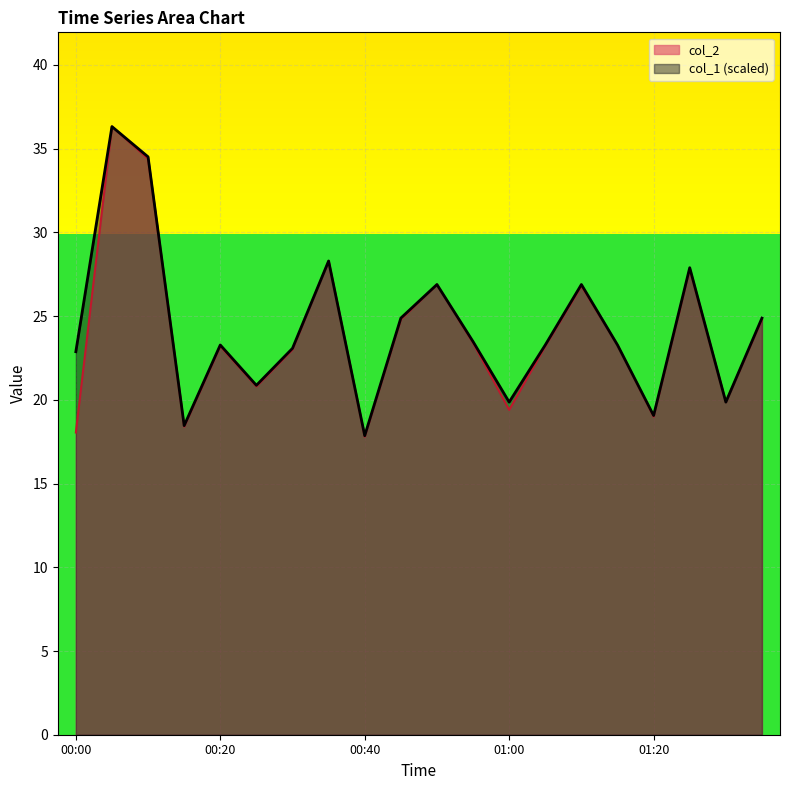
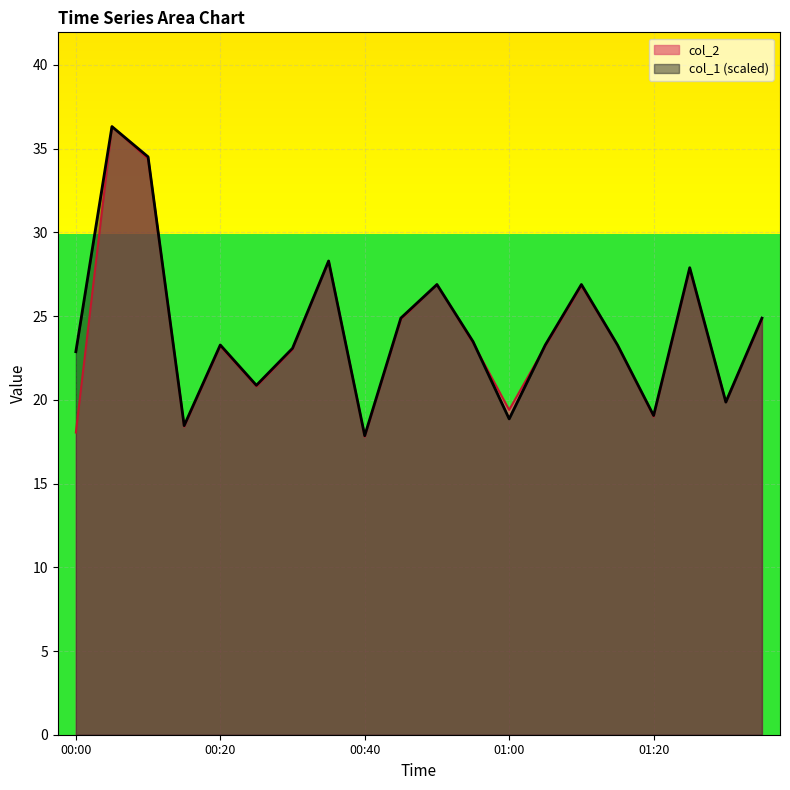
col_1 (scaled), 01:00: 19.9 -> 18.9
